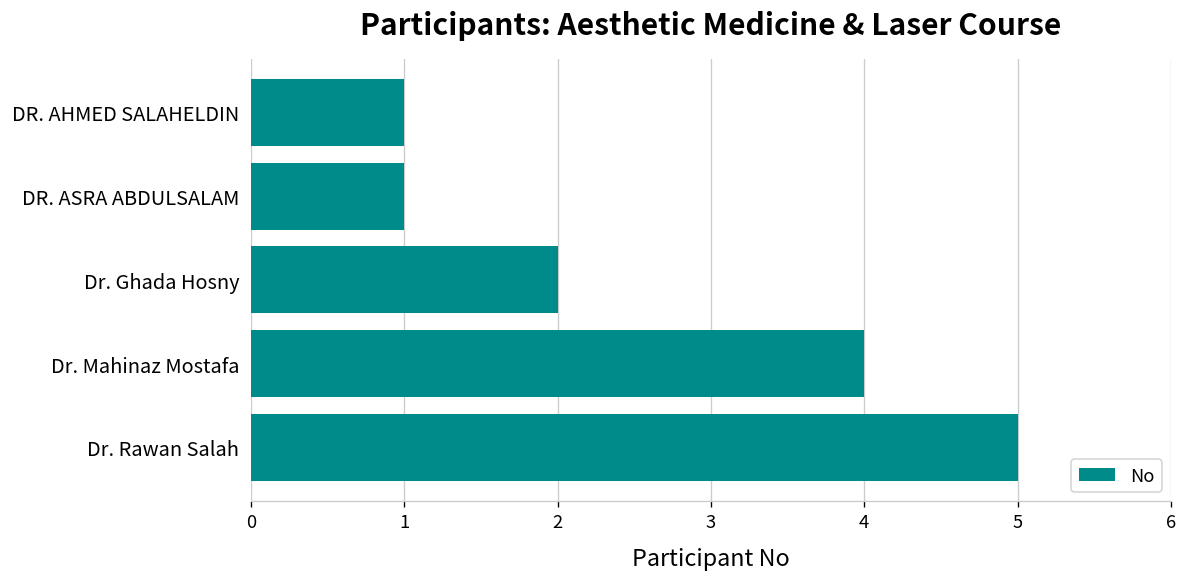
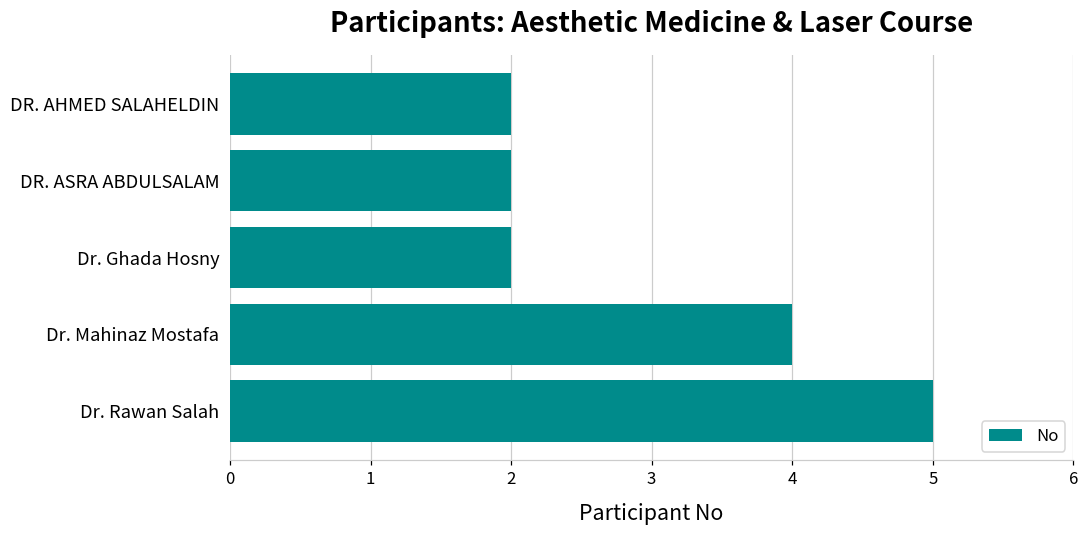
DR. AHMED SALAHELDIN: 1 -> 2
DR. ASRA ABDULSALAM: 1 -> 2
